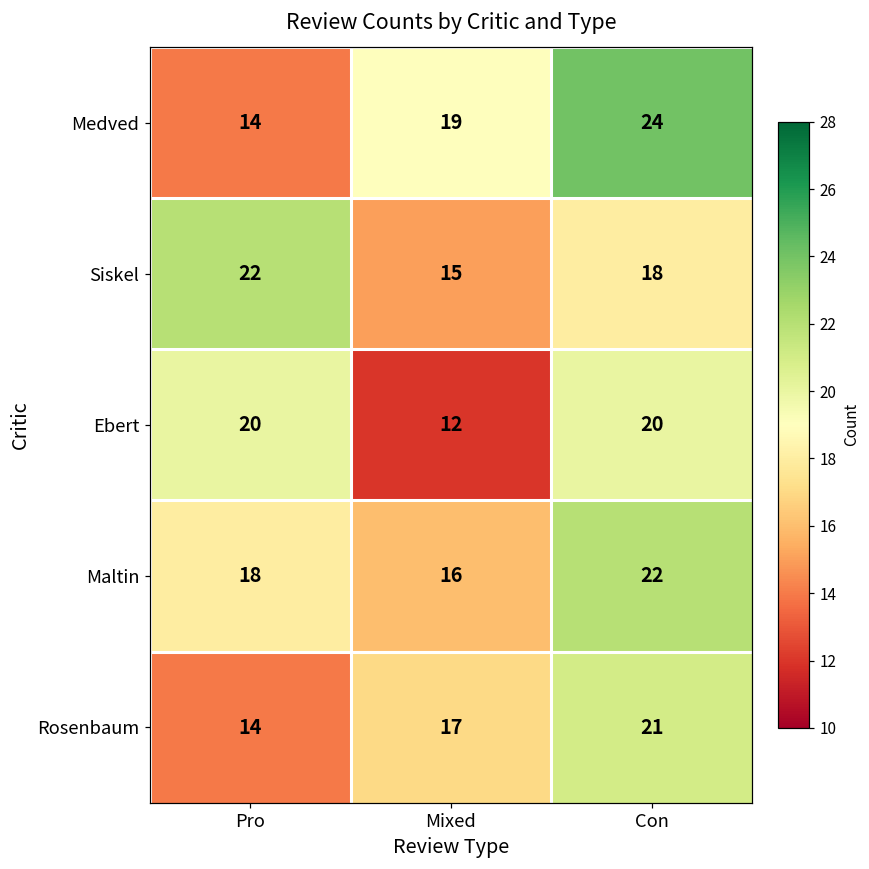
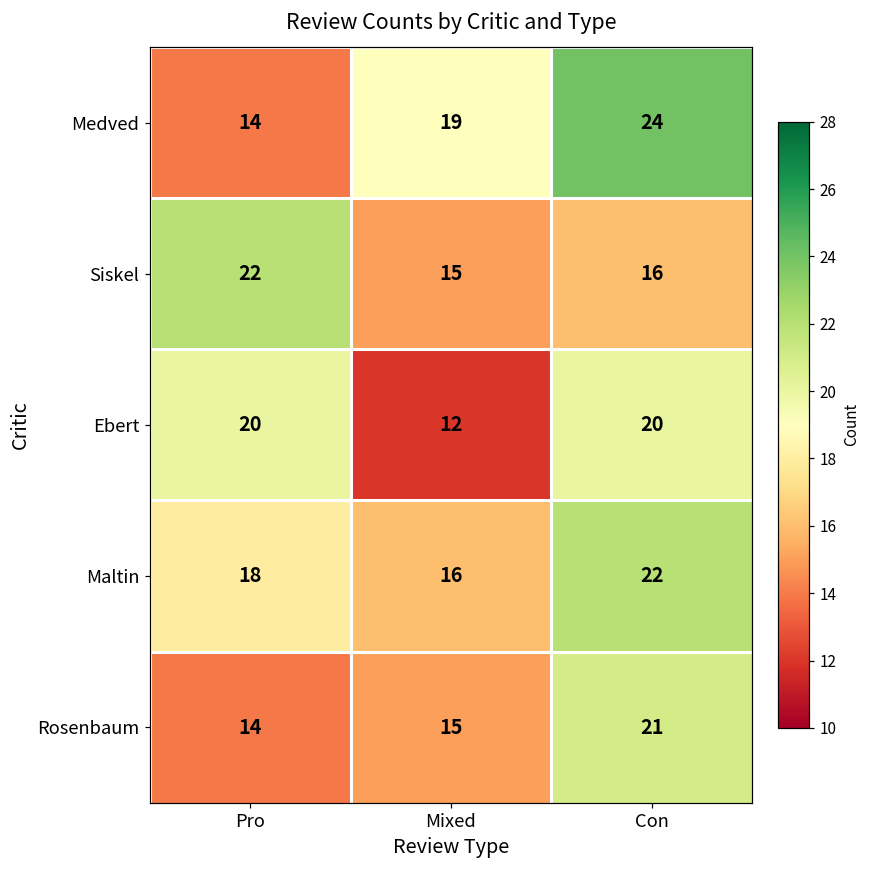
Siskel, Con: 18 -> 16
Rosenbaum, Mixed: 17 -> 15
